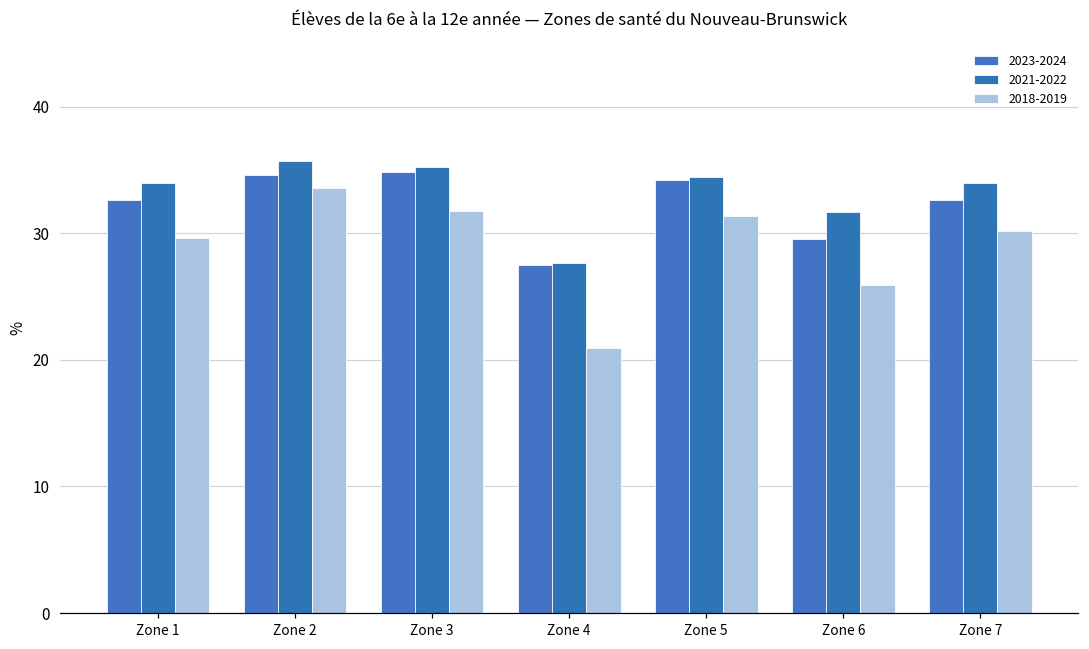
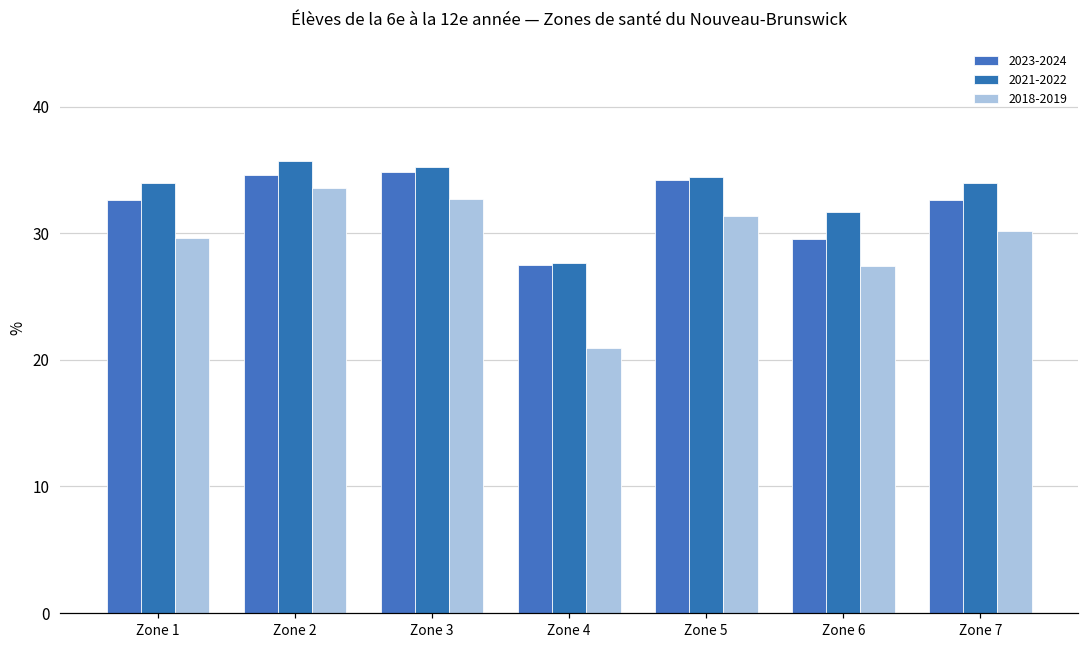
2018-2019, Zone 3: 31.8 -> 32.7
2018-2019, Zone 6: 25.9 -> 27.5
